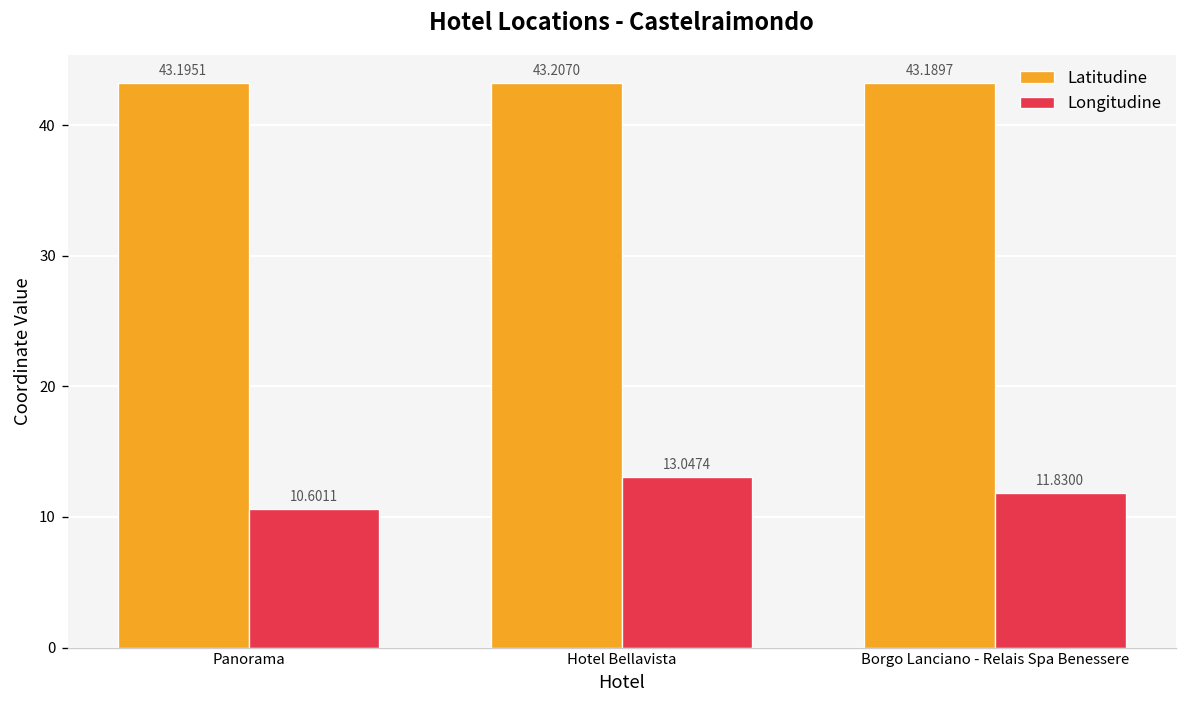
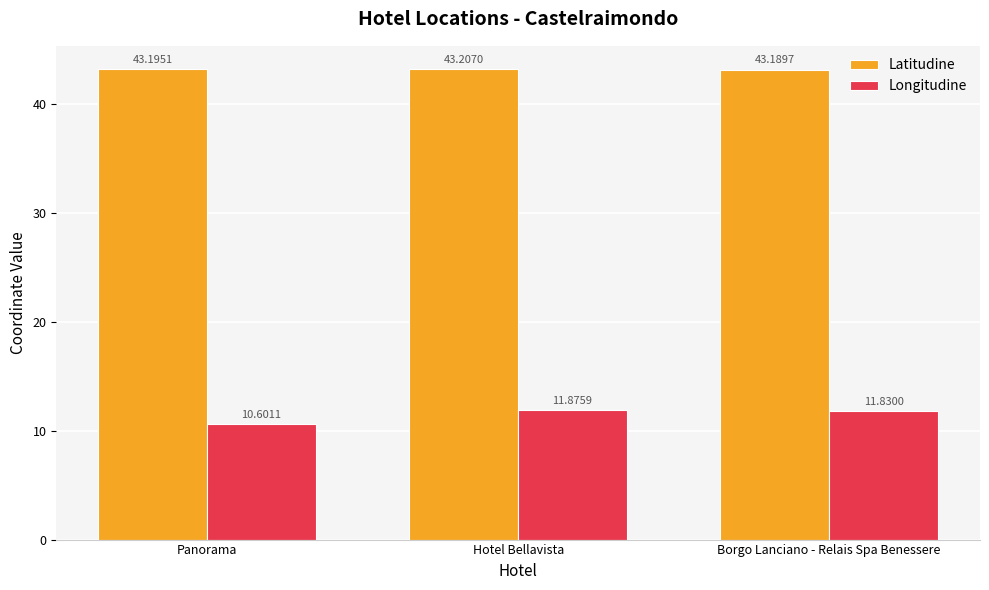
Longitudine, Hotel Bellavista: 13.0474 -> 11.8759
